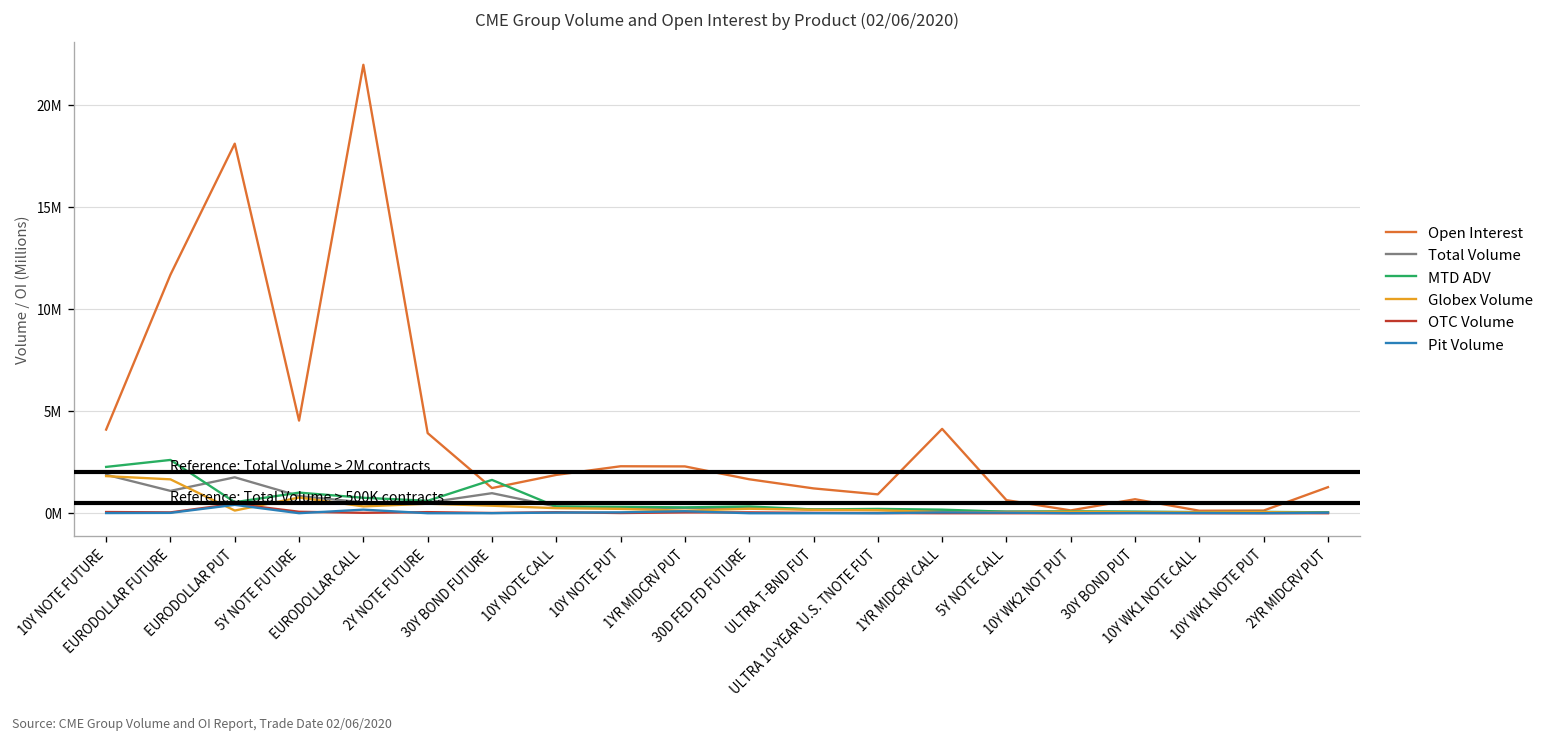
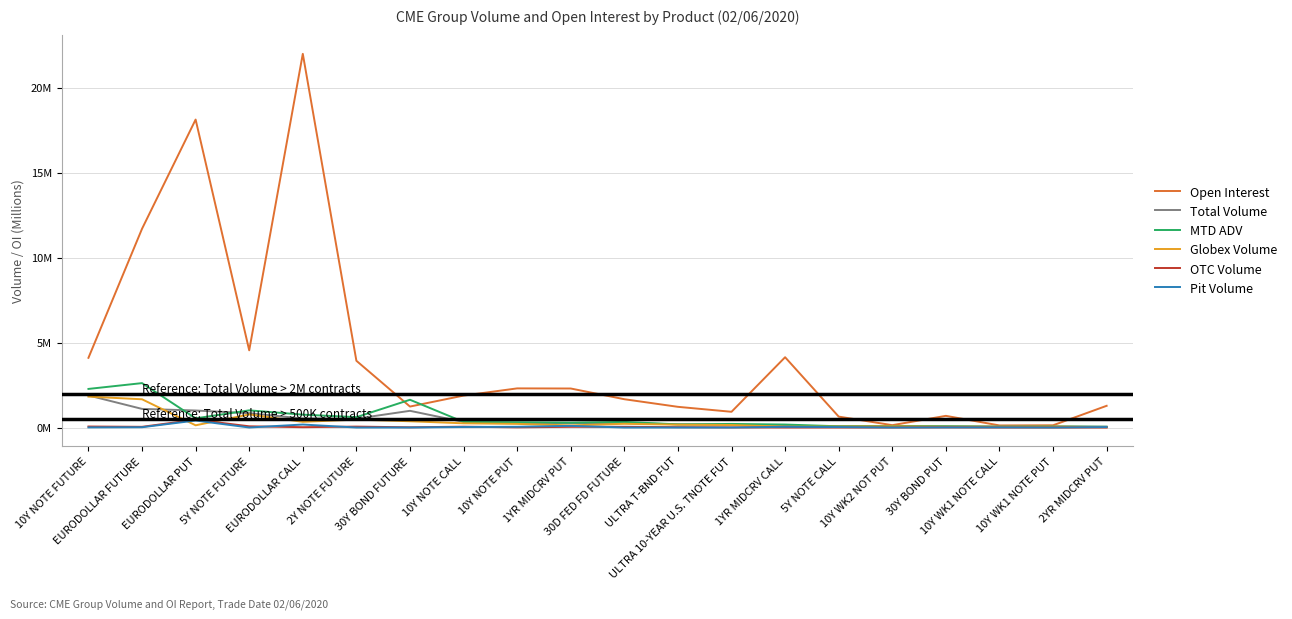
Total Volume, EURODOLLAR PUT: 1800000 -> 1000000
